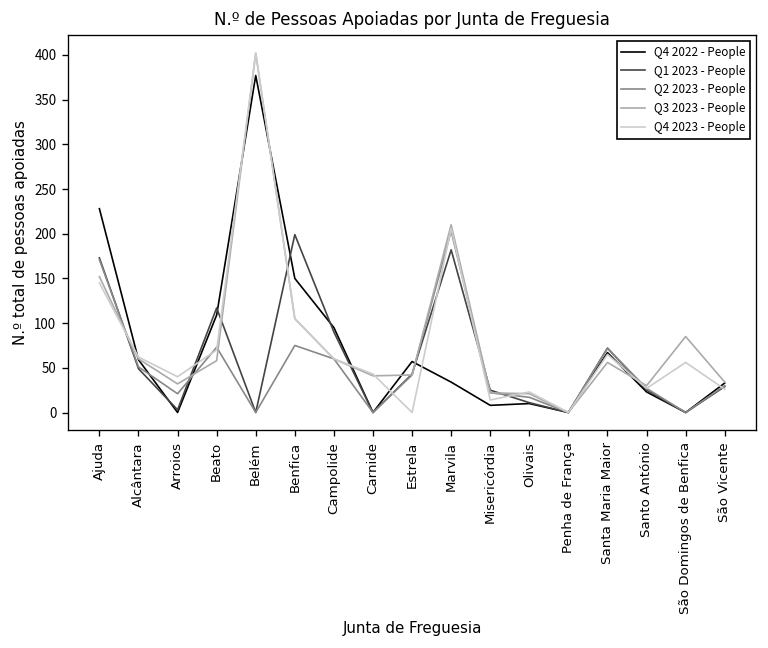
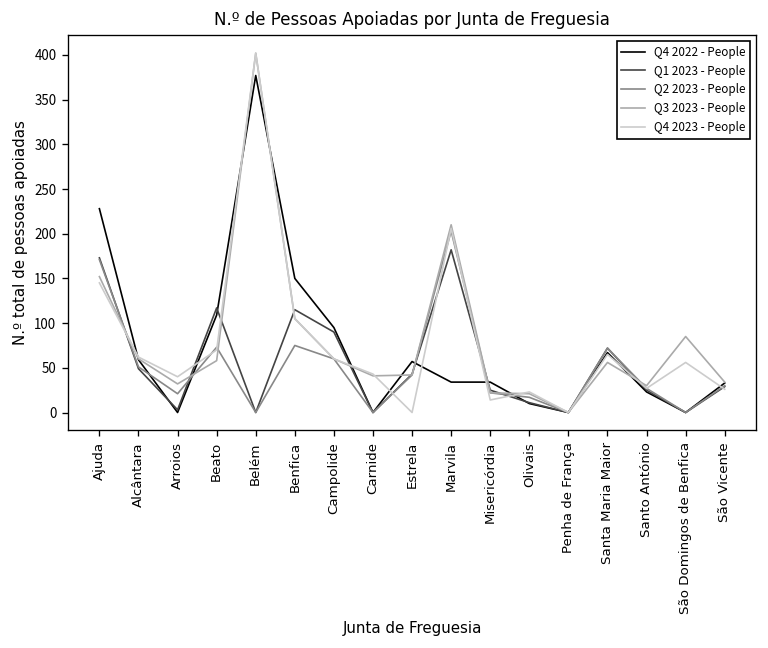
Q1 2023 - People, Benfica: 200 -> 120
Q4 2022 - People, Misericórdia: 10 -> 30
